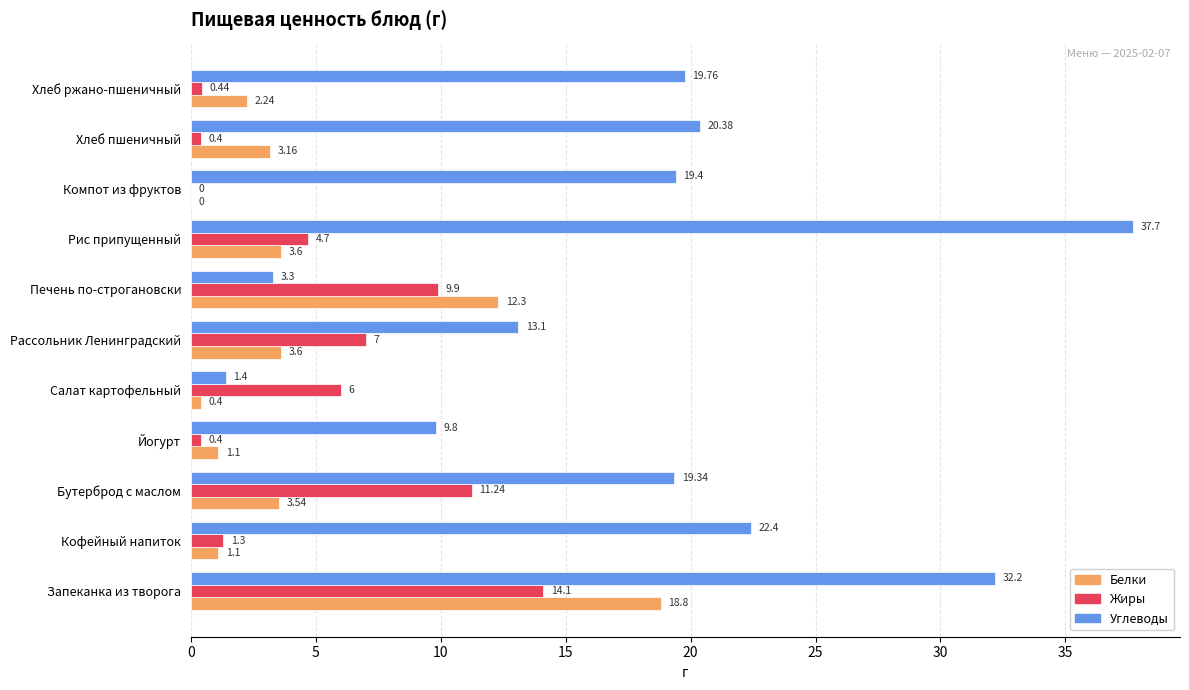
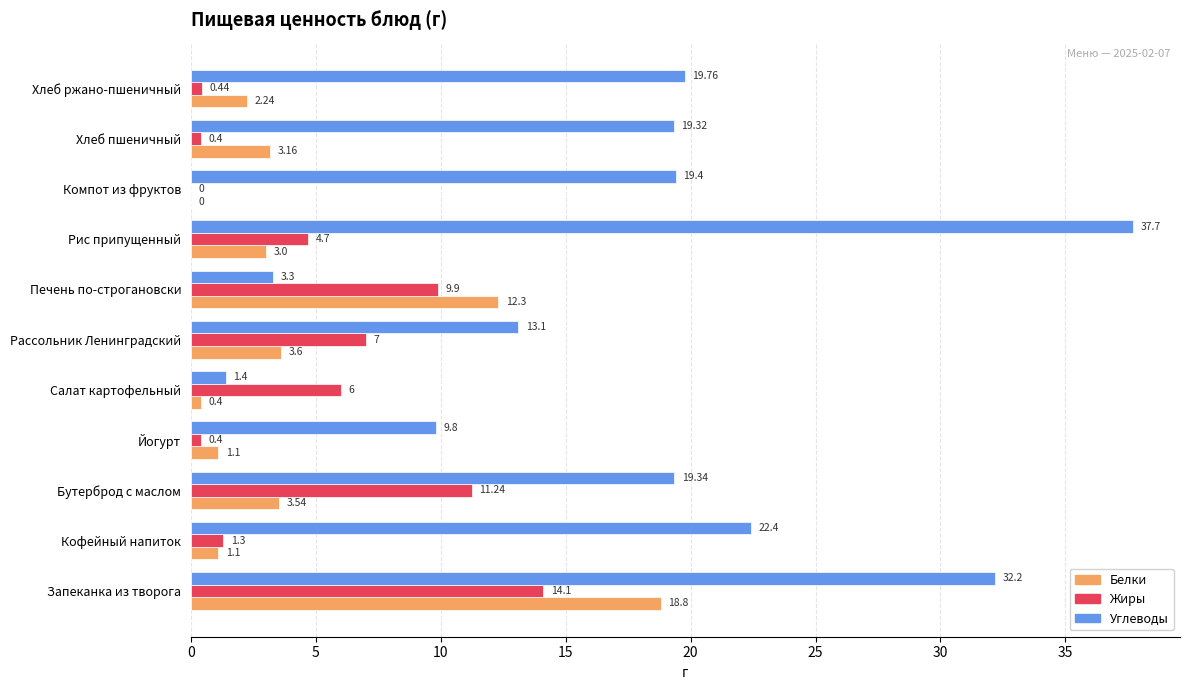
Углеводы, Хлеб пшеничный: 20.38 -> 19.32
Белки, Рис припущенный: 3.6 -> 3.0
